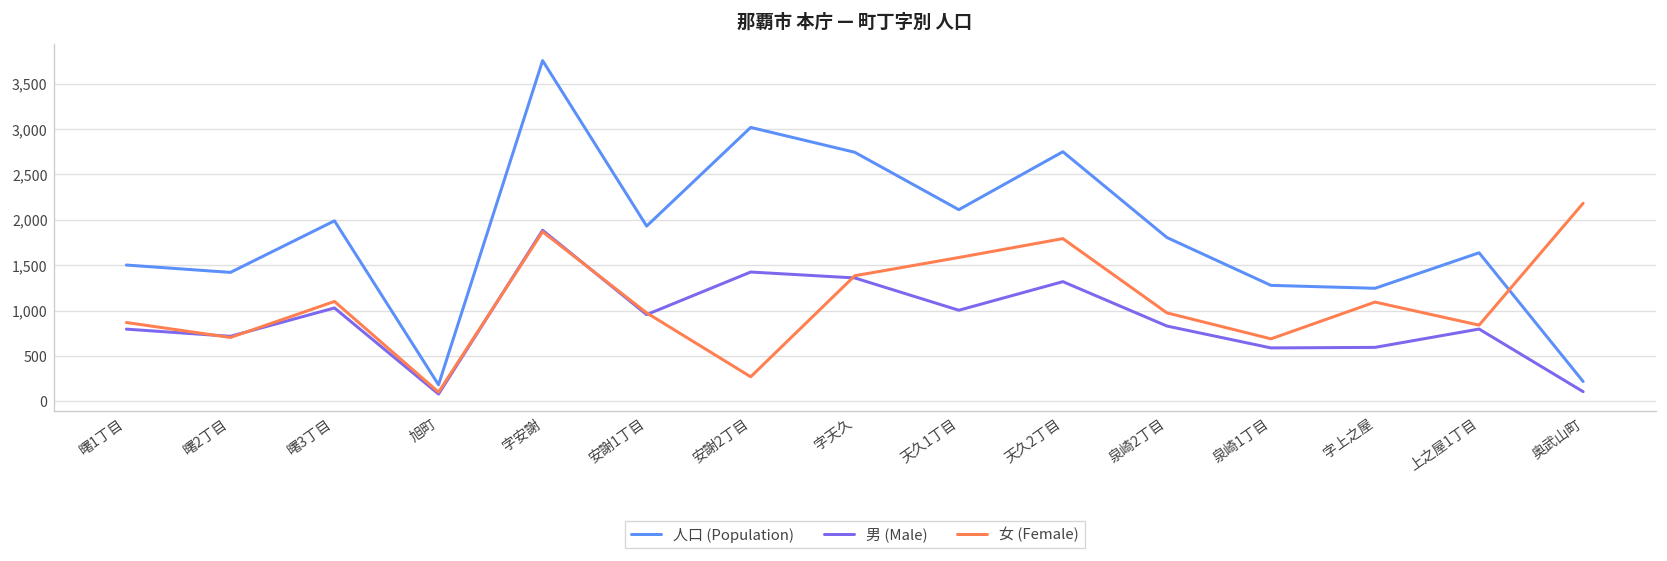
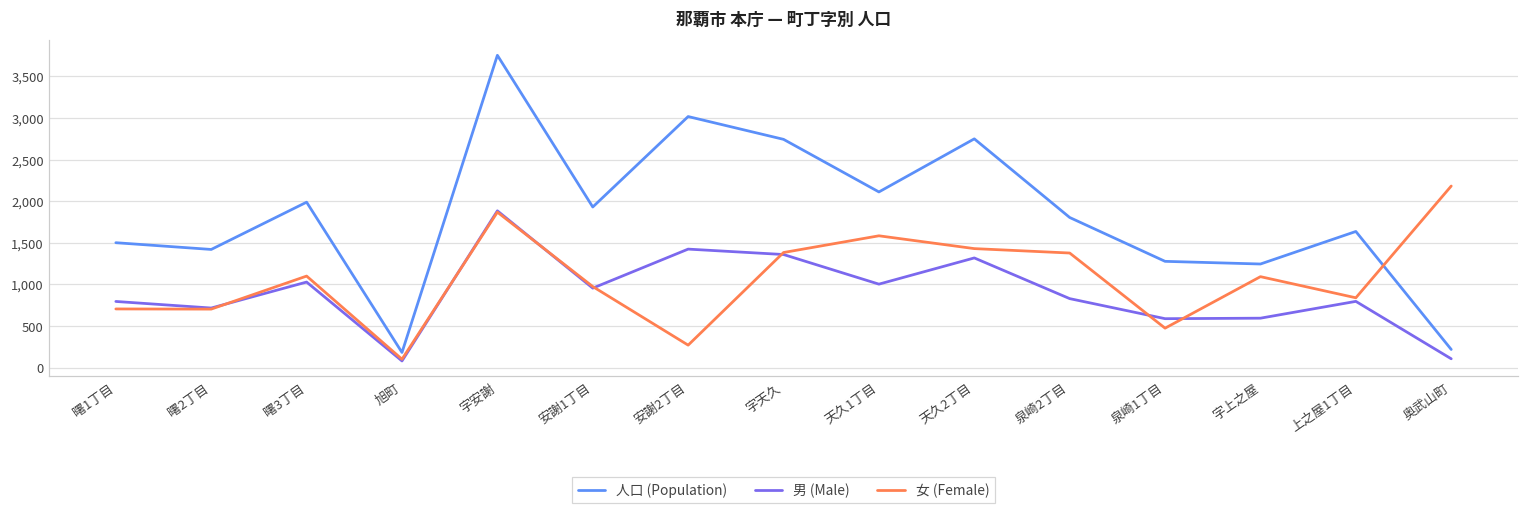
女 (Female), 曙1丁目: 900 -> 700
女 (Female), 天久2丁目: 1,800 -> 1,400
女 (Female), 泉崎2丁目: 1,000 -> 1,400
女 (Female), 泉崎1丁目: 700 -> 500
